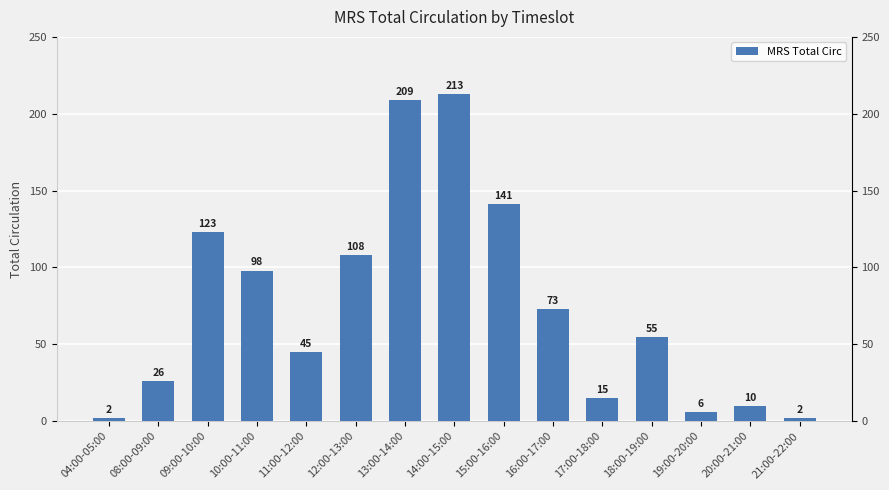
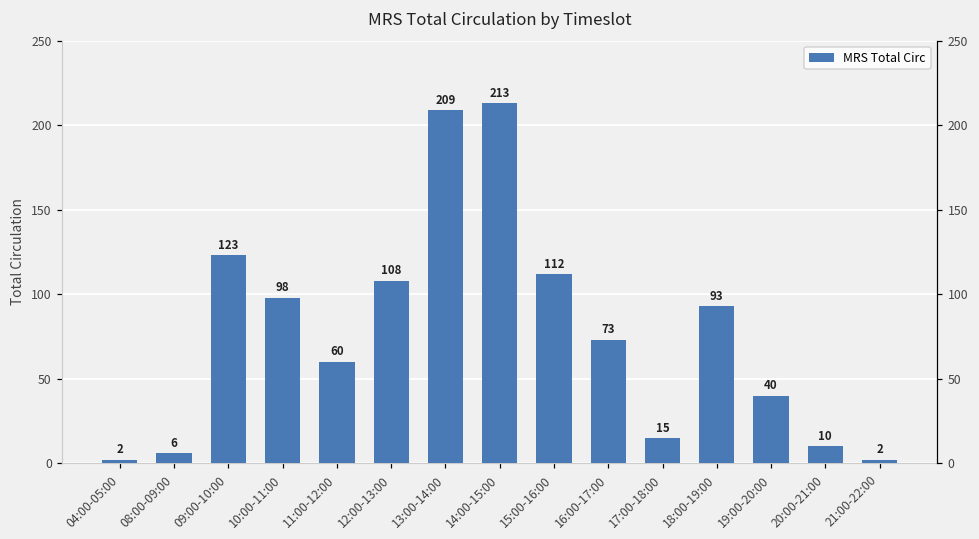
08:00-09:00: 26 -> 6
11:00-12:00: 45 -> 60
15:00-16:00: 141 -> 112
18:00-19:00: 55 -> 93
19:00-20:00: 6 -> 40
